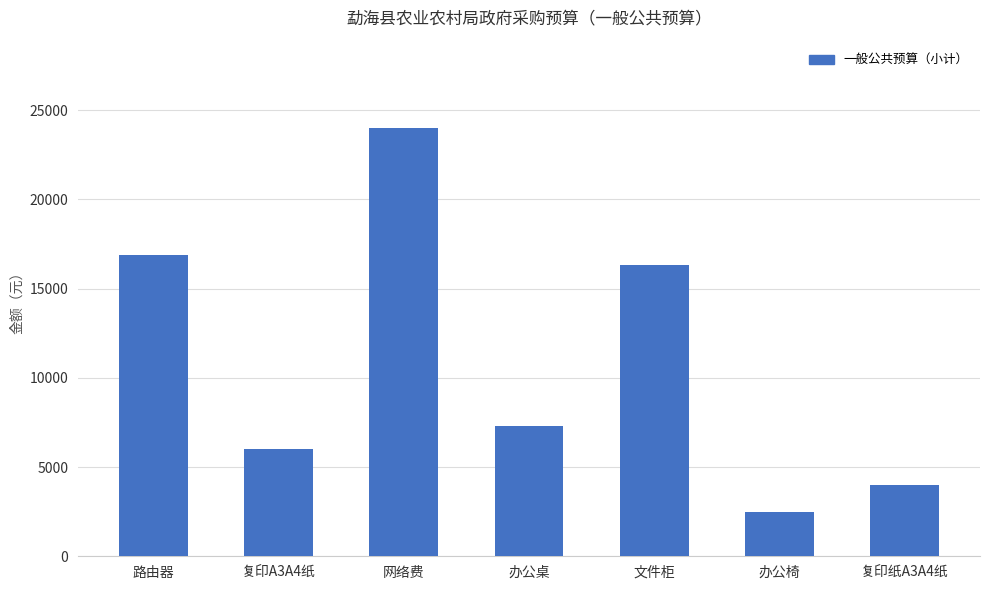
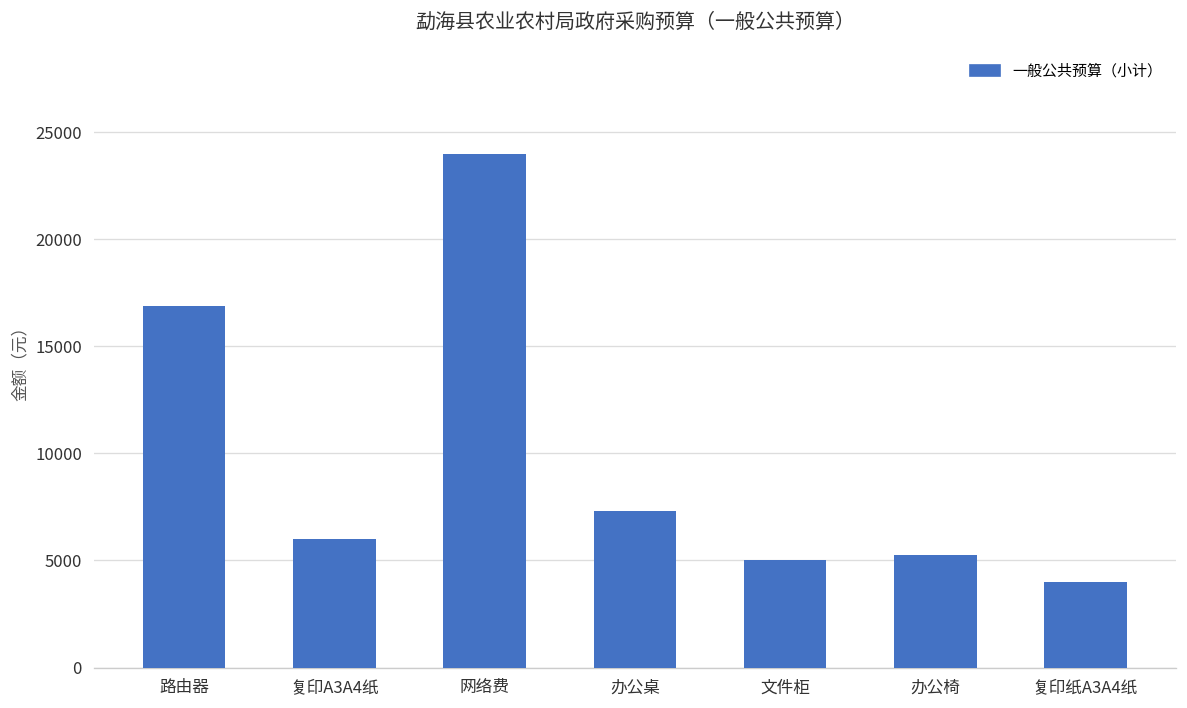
文件柜: 16300 -> 5000
办公椅: 2500 -> 5200
